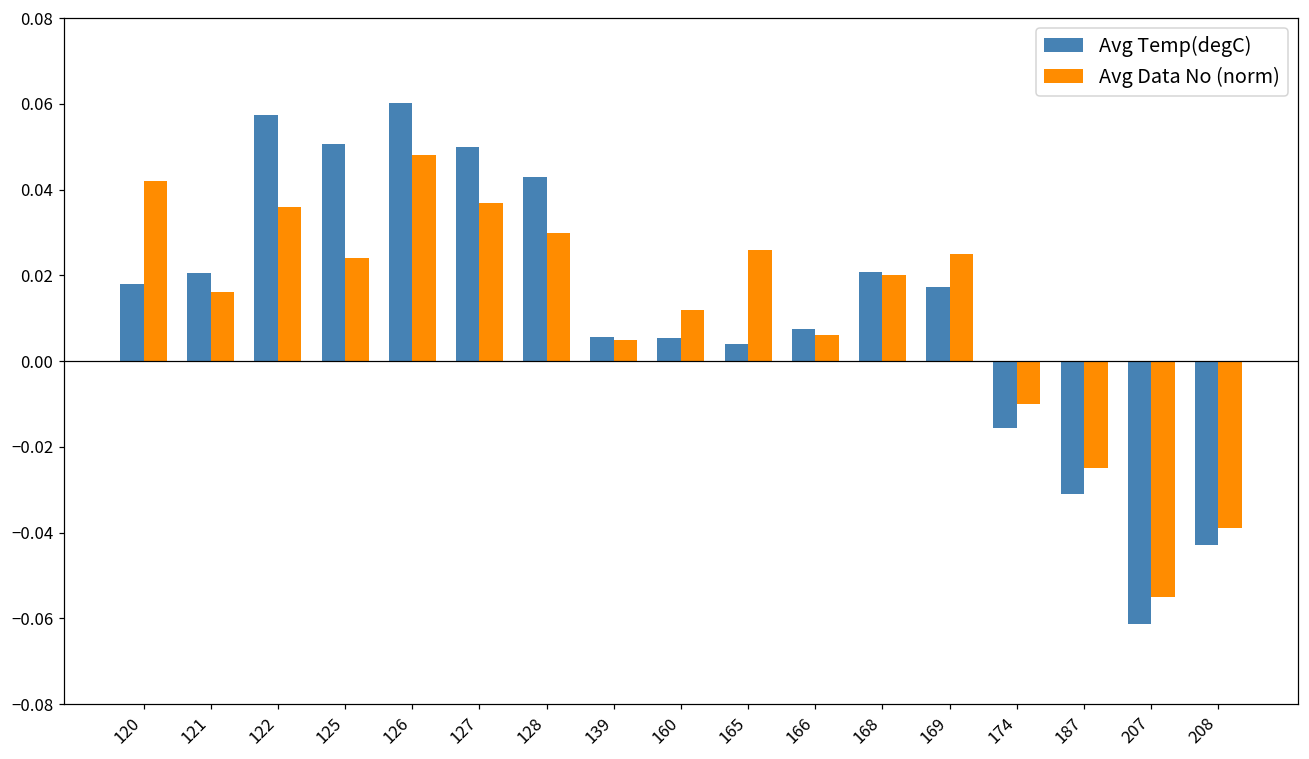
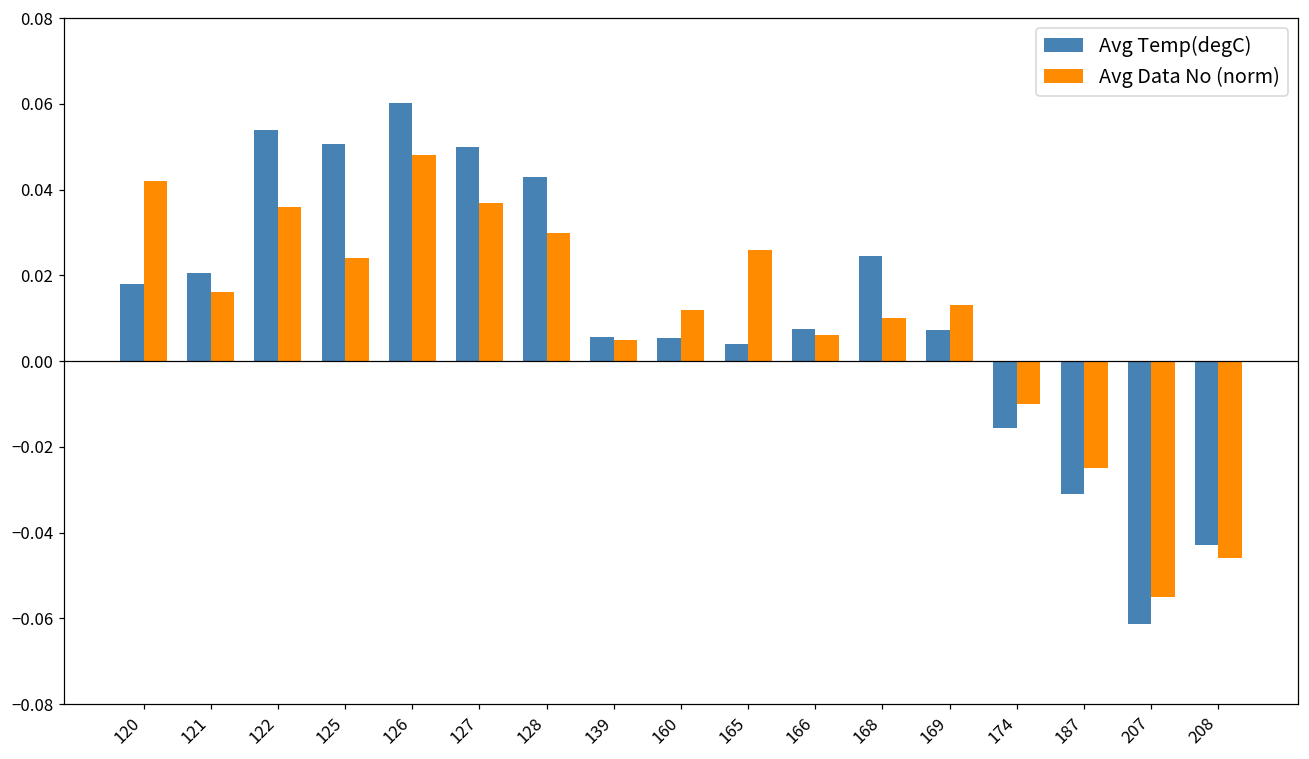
Avg Temp(degC), 122: 0.057 -> 0.054
Avg Temp(degC), 168: 0.021 -> 0.025
Avg Data No (norm), 168: 0.02 -> 0.01
Avg Temp(degC), 169: 0.017 -> 0.007
Avg Data No (norm), 169: 0.025 -> 0.013
Avg Data No (norm), 208: -0.039 -> -0.046
